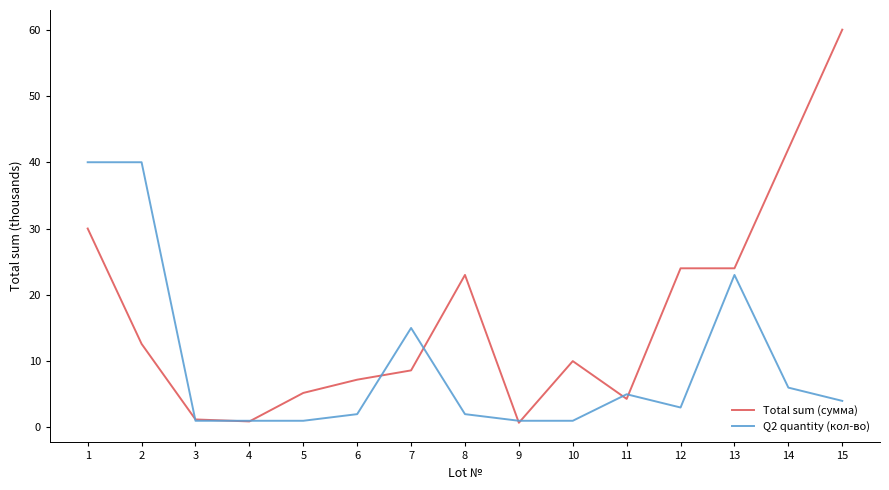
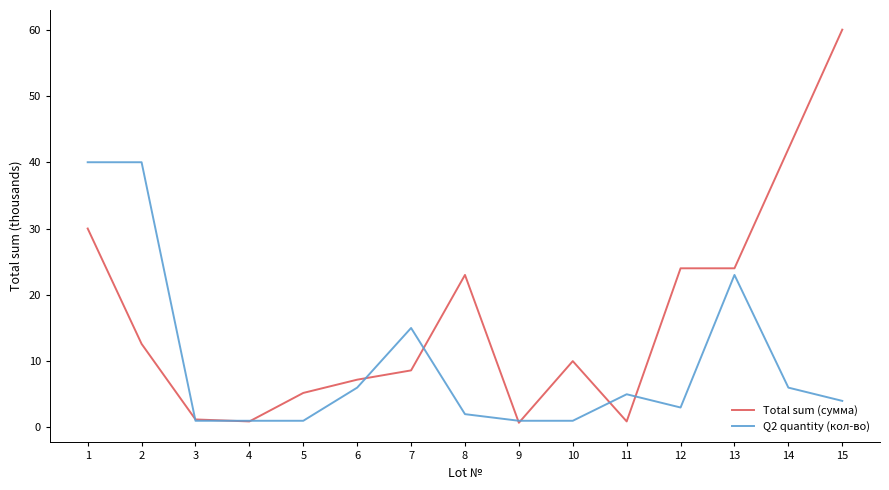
Q2 quantity (кол-во), 6: 2 -> 6
Total sum (сумма), 11: 4 -> 1
